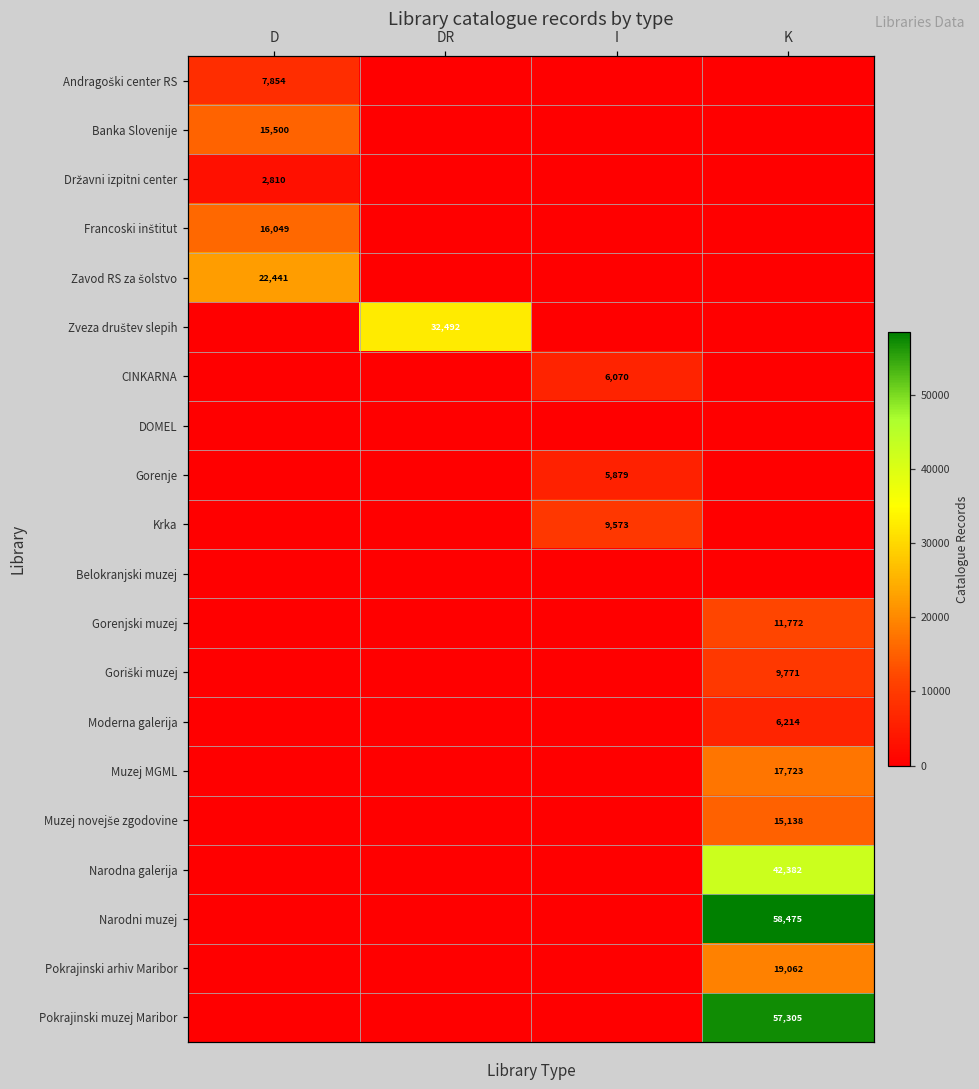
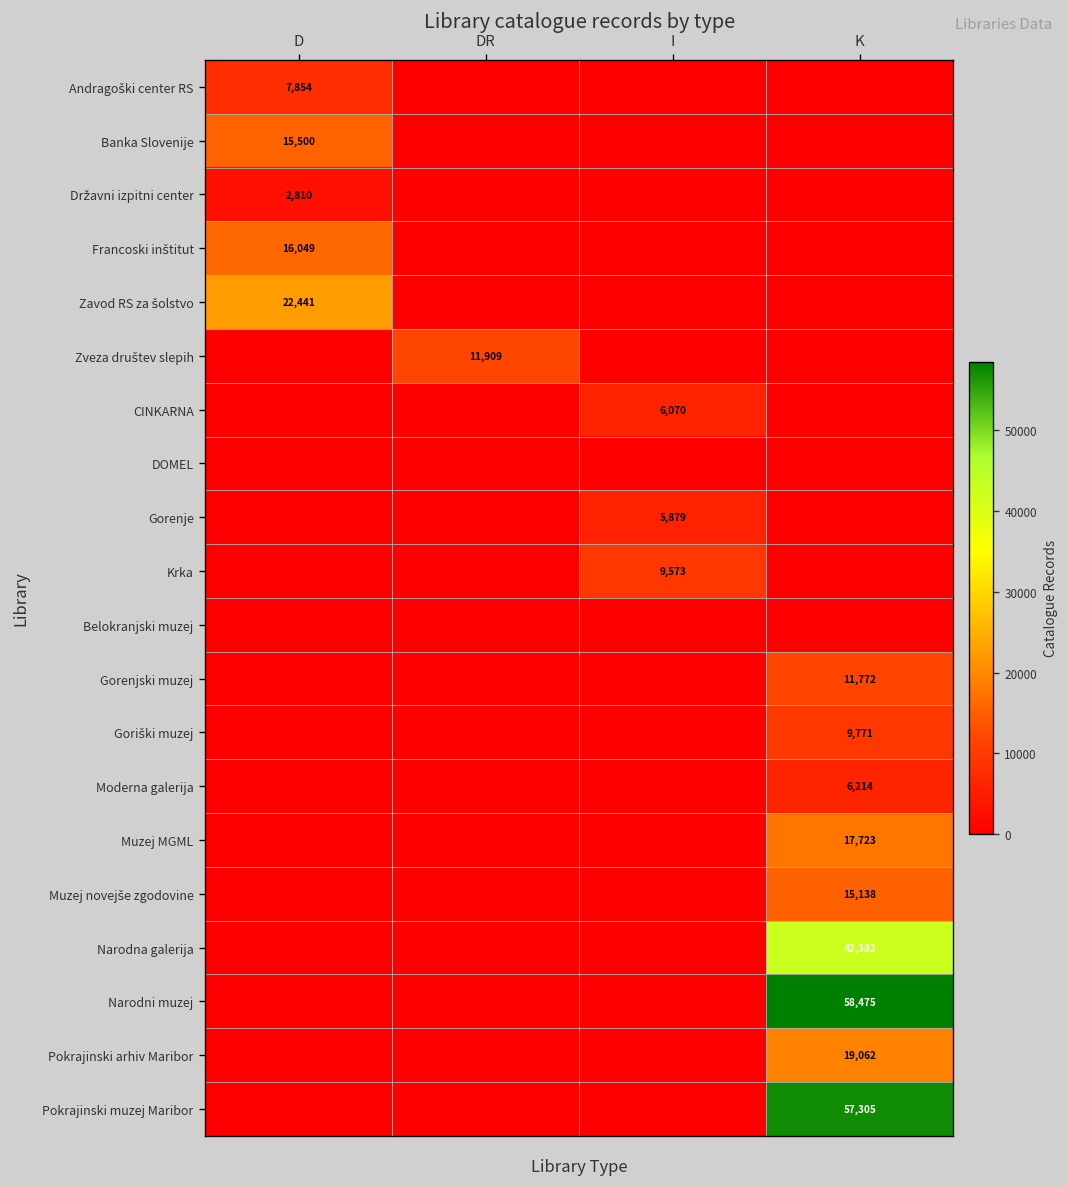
Zveza društev slepih, DR: 32,492 -> 11,909
